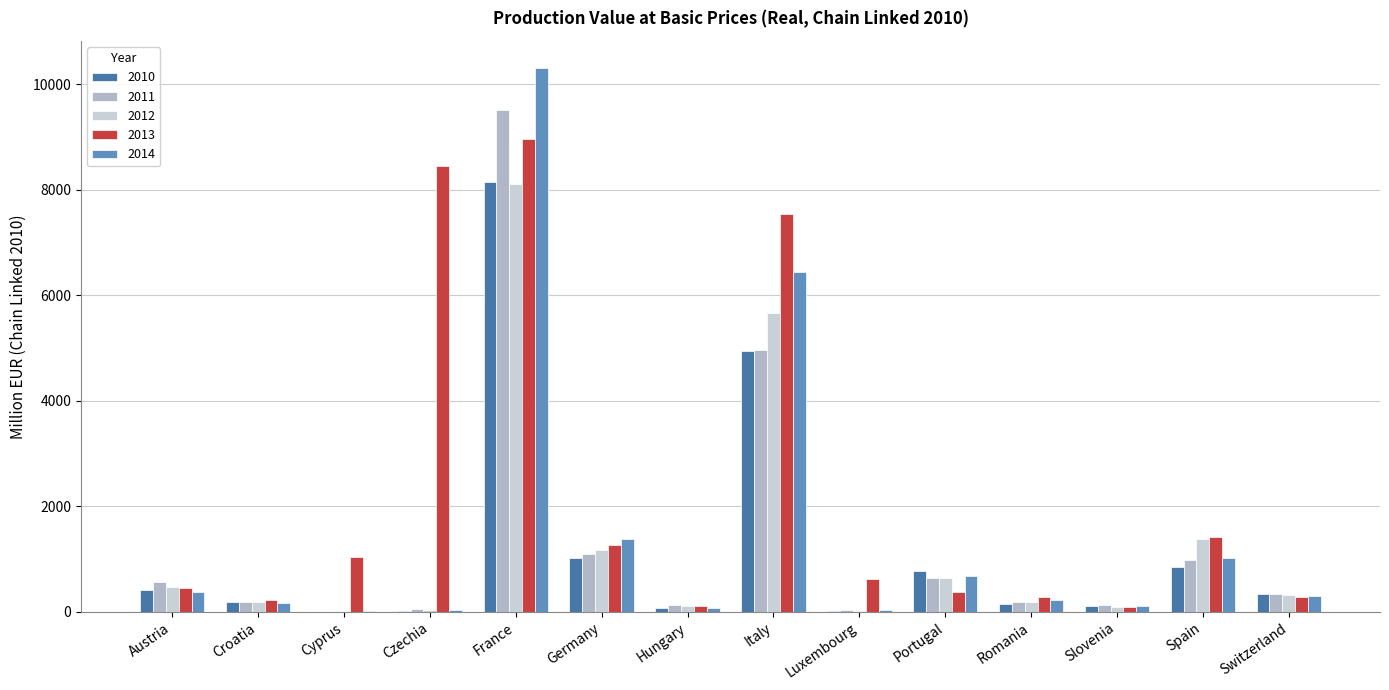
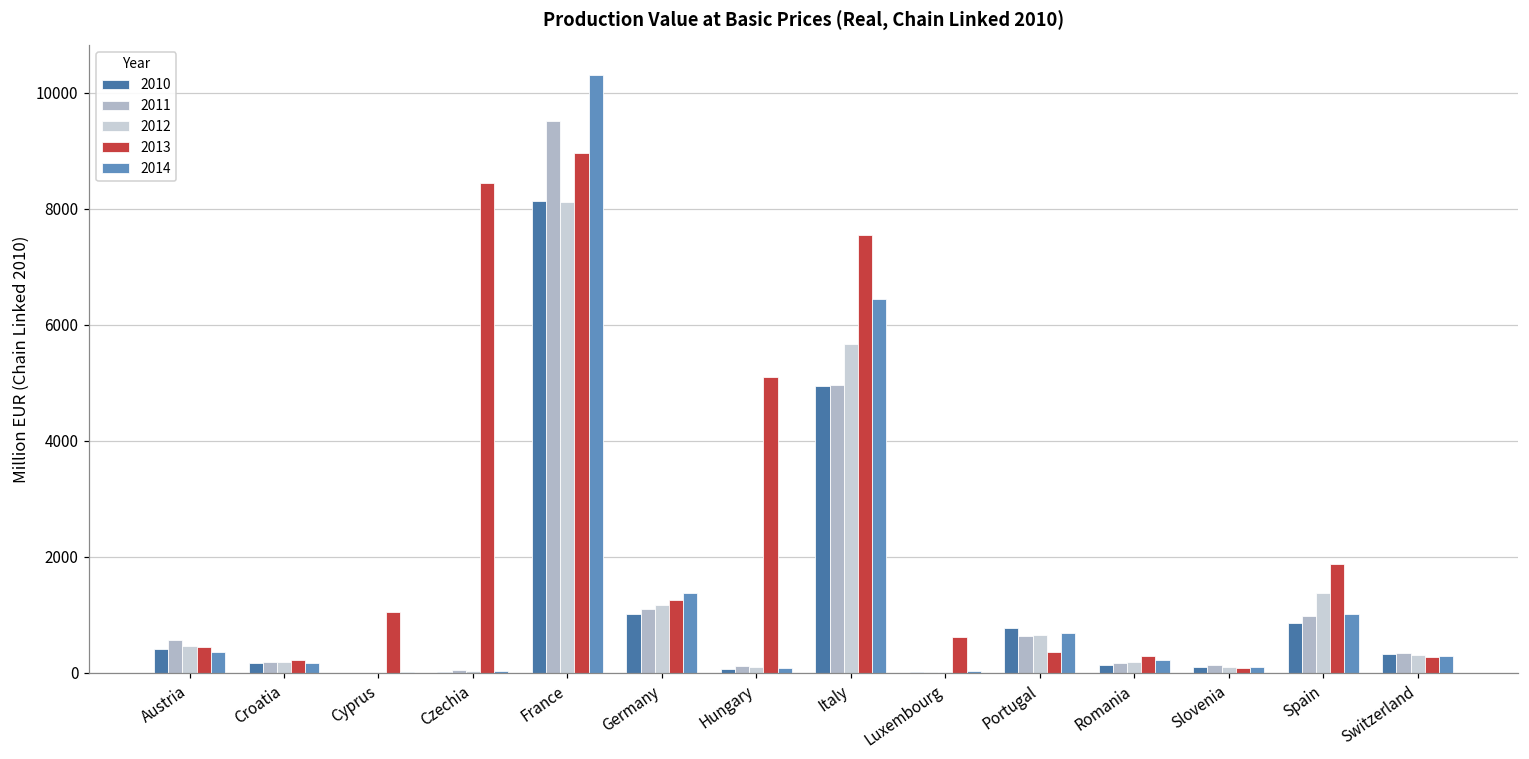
2013, Hungary: 100 -> 5100
2013, Spain: 1400 -> 1900
